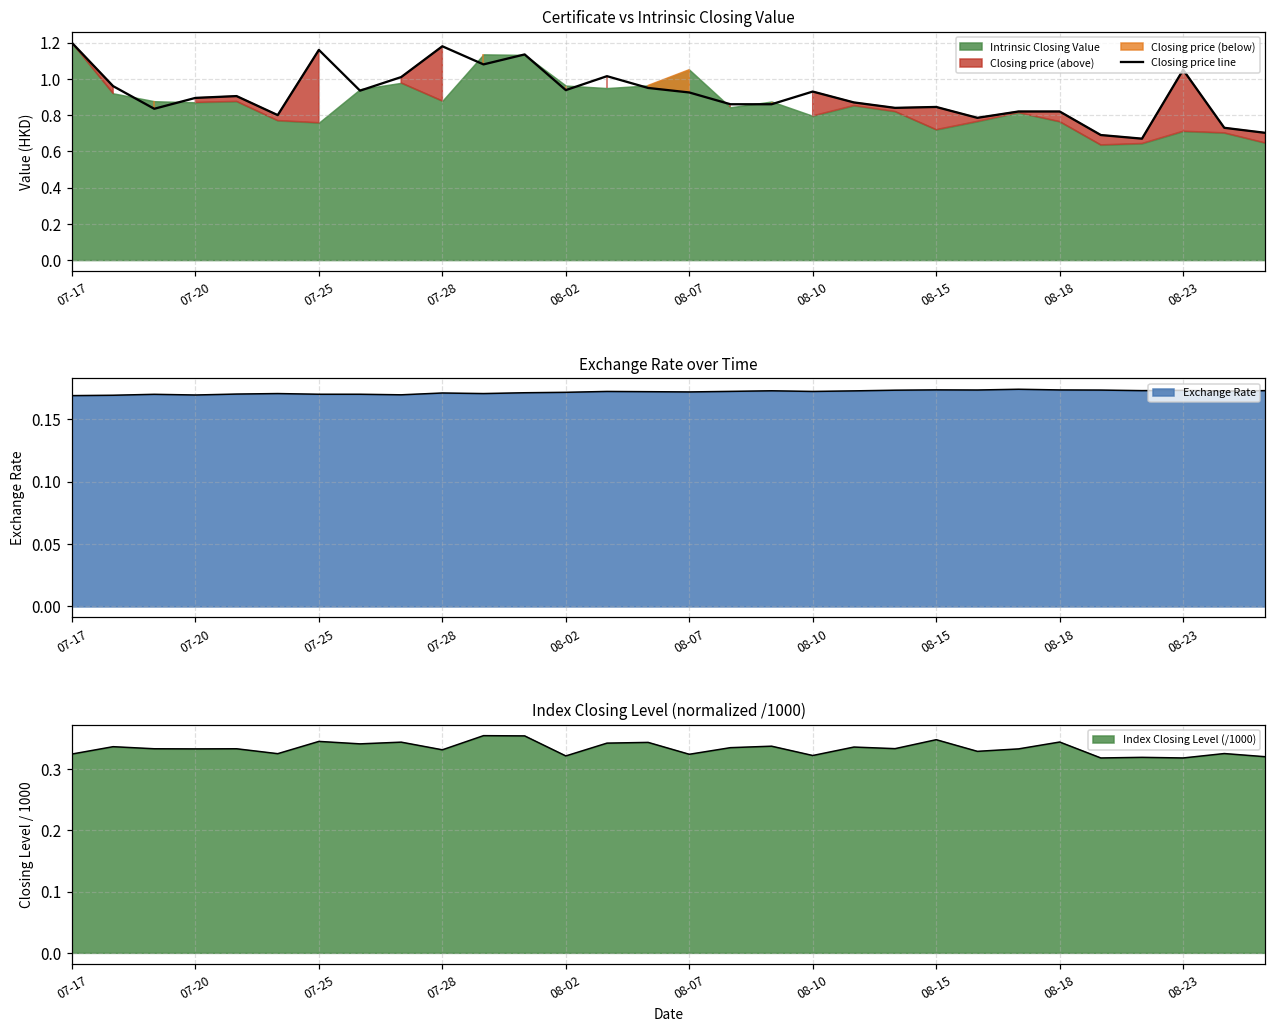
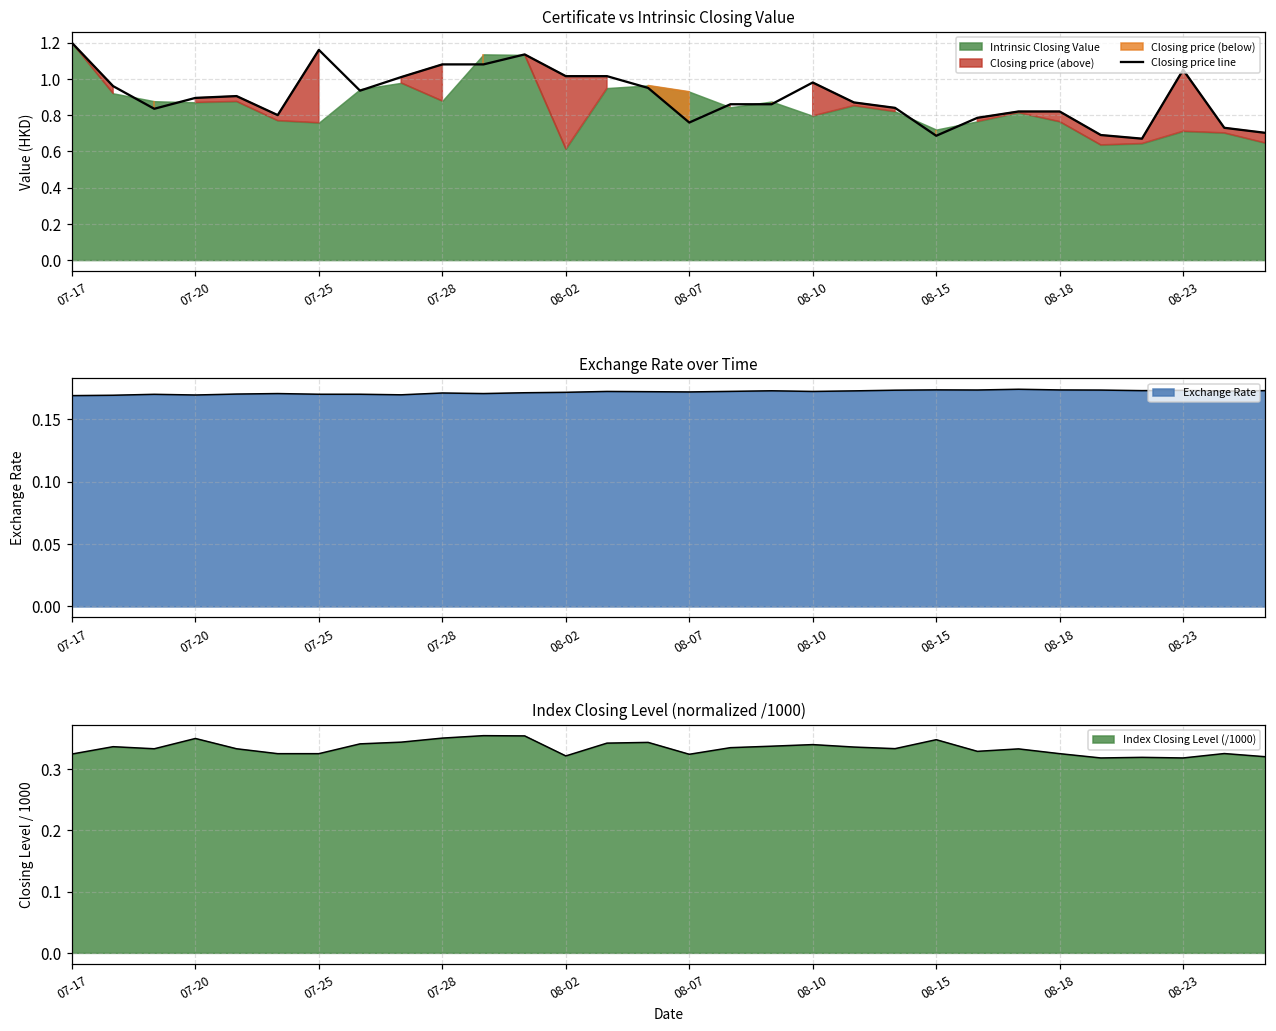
Certificate vs Intrinsic Closing Value, Closing price line, 07-28: 1.18 -> 1.08
Certificate vs Intrinsic Closing Value, Closing price line, 08-02: 0.94 -> 1.02
Certificate vs Intrinsic Closing Value, Intrinsic Closing Value, 08-02: 0.96 -> 0.61
Certificate vs Intrinsic Closing Value, Closing price line, 08-07: 0.93 -> 0.76
Certificate vs Intrinsic Closing Value, Intrinsic Closing Value, 08-07: 1.05 -> 0.93
Certificate vs Intrinsic Closing Value, Closing price line, 08-10: 0.93 -> 0.98
Certificate vs Intrinsic Closing Value, Closing price line, 08-15: 0.85 -> 0.69
Index Closing Level (normalized /1000), 07-20: 0.33 -> 0.35
Index Closing Level (normalized /1000), 07-25: 0.35 -> 0.33
Index Closing Level (normalized /1000), 07-28: 0.33 -> 0.35
Index Closing Level (normalized /1000), 08-10: 0.32 -> 0.34
Index Closing Level (normalized /1000), 08-18: 0.34 -> 0.33
